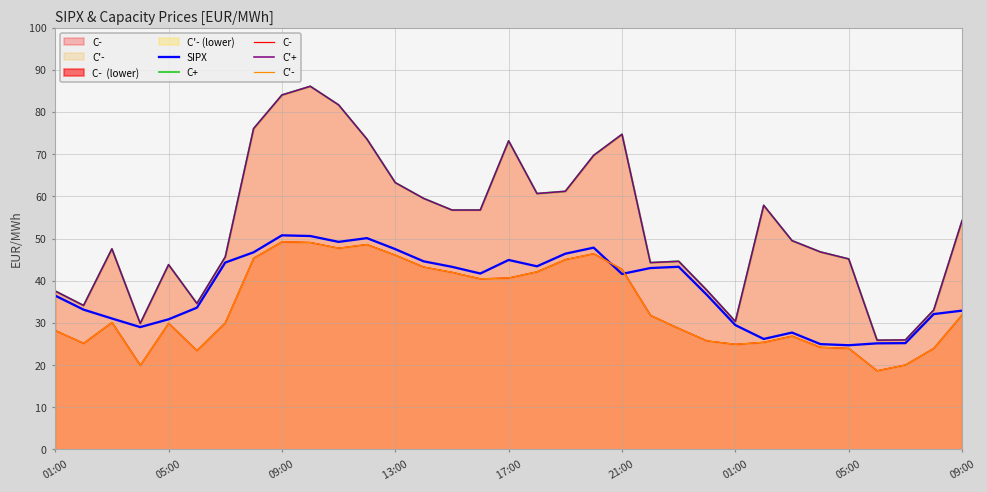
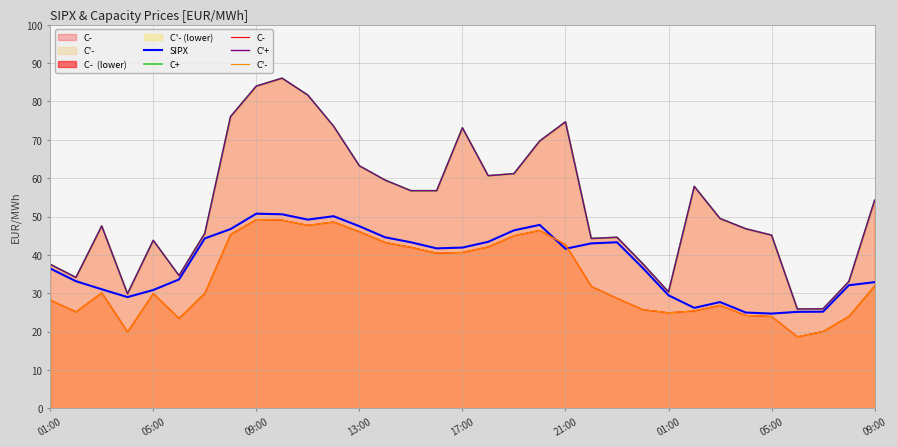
SIPX, 17:00: 45 -> 42
